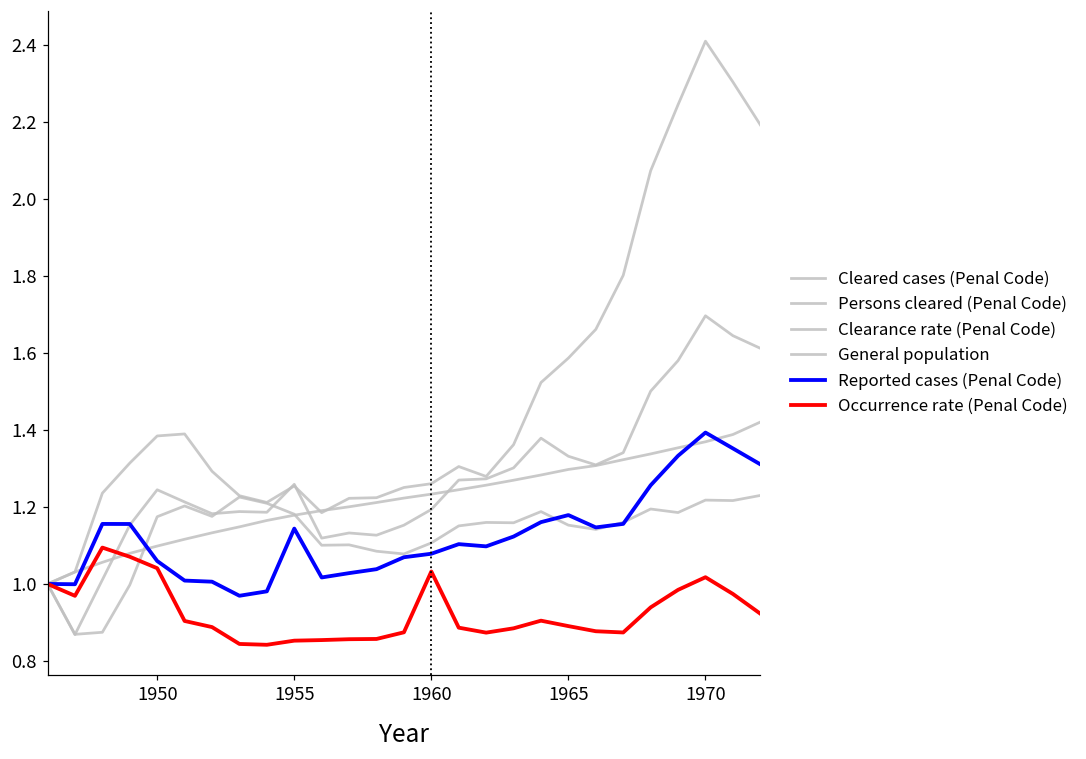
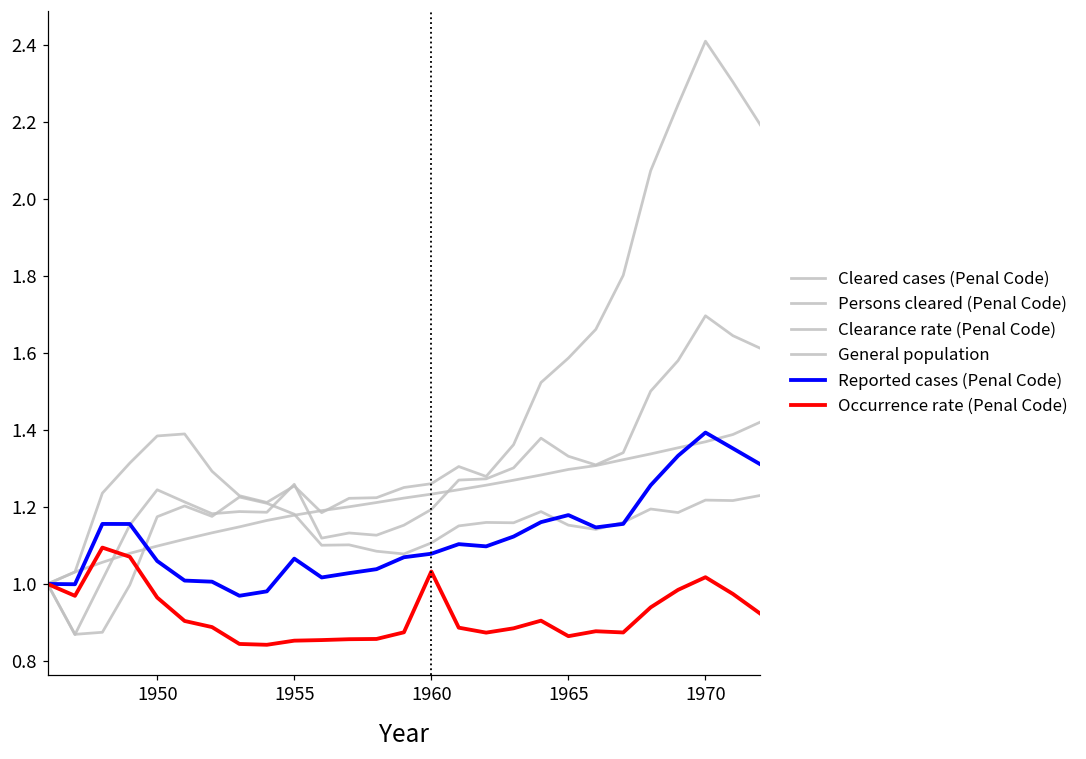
Occurrence rate (Penal Code), 1950: 1.04 -> 0.96
Reported cases (Penal Code), 1955: 1.14 -> 1.07
Occurrence rate (Penal Code), 1965: 0.89 -> 0.86
